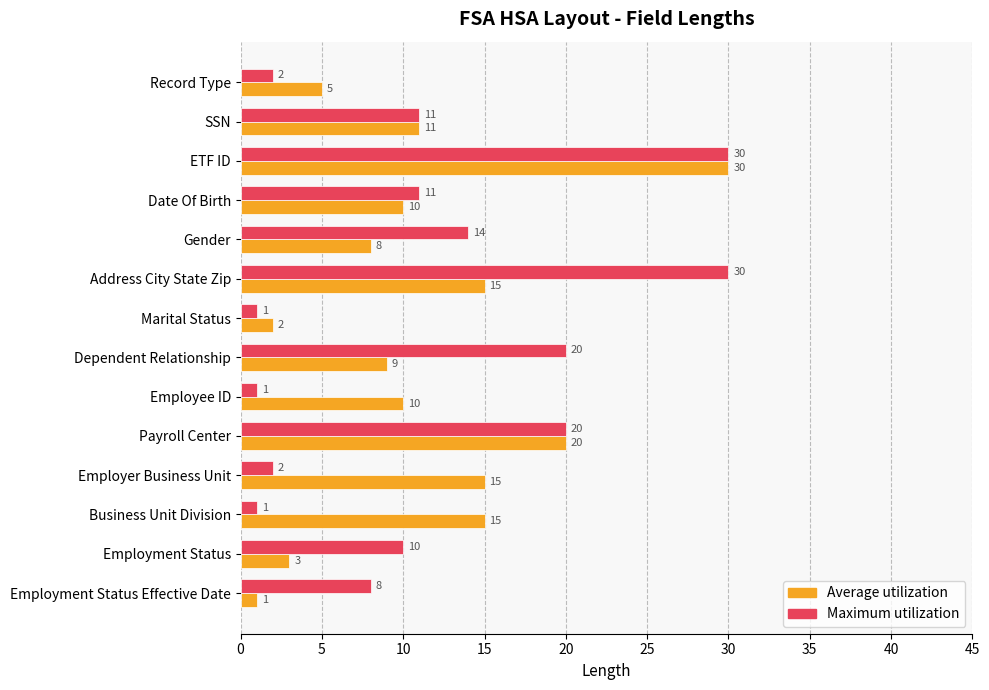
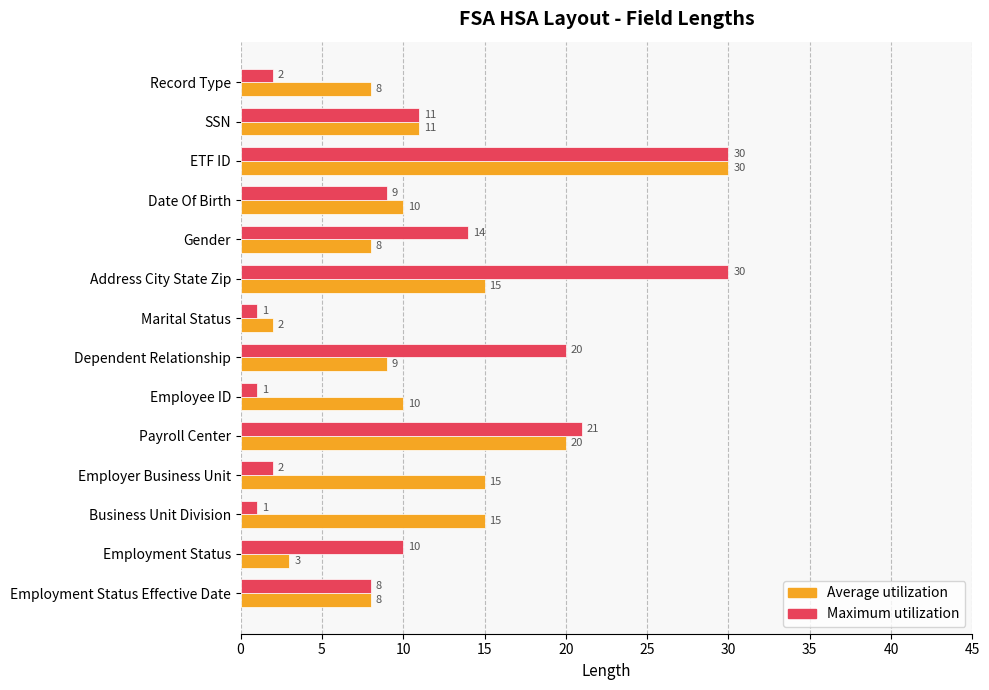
Average utilization, Record Type: 5 -> 8
Maximum utilization, Date Of Birth: 11 -> 9
Maximum utilization, Payroll Center: 20 -> 21
Average utilization, Employment Status Effective Date: 1 -> 8
